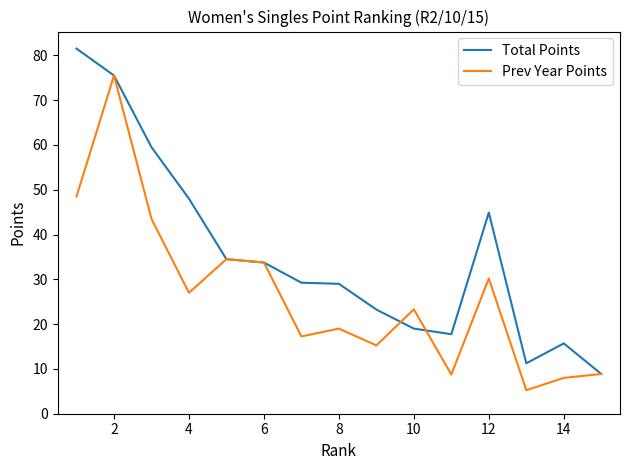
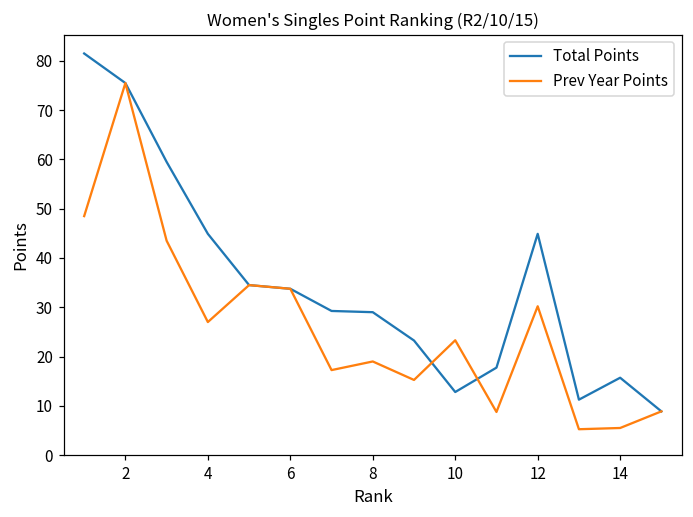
Total Points, 4: 48 -> 45
Total Points, 10: 19 -> 13
Prev Year Points, 14: 8 -> 6
